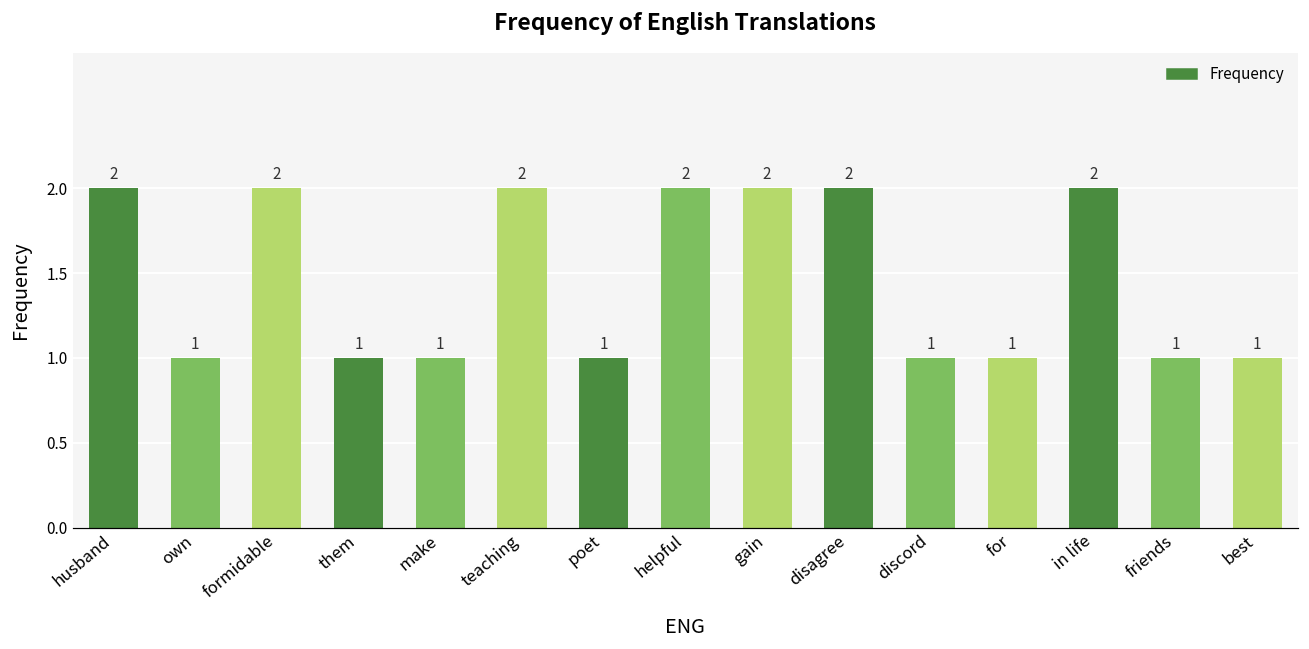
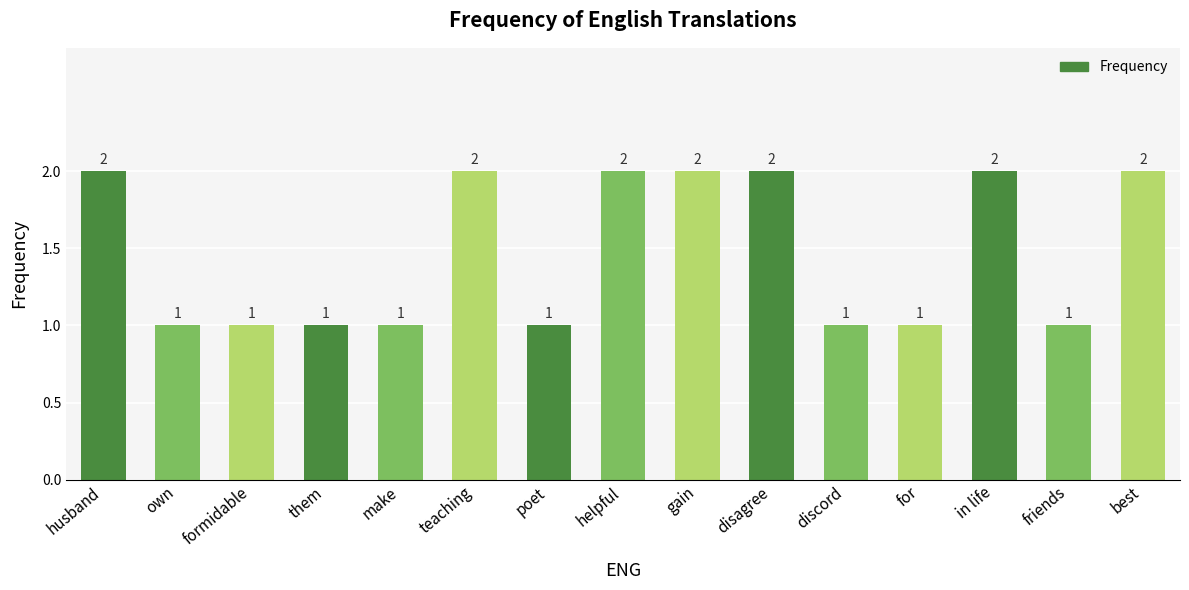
formidable: 2 -> 1
best: 1 -> 2
